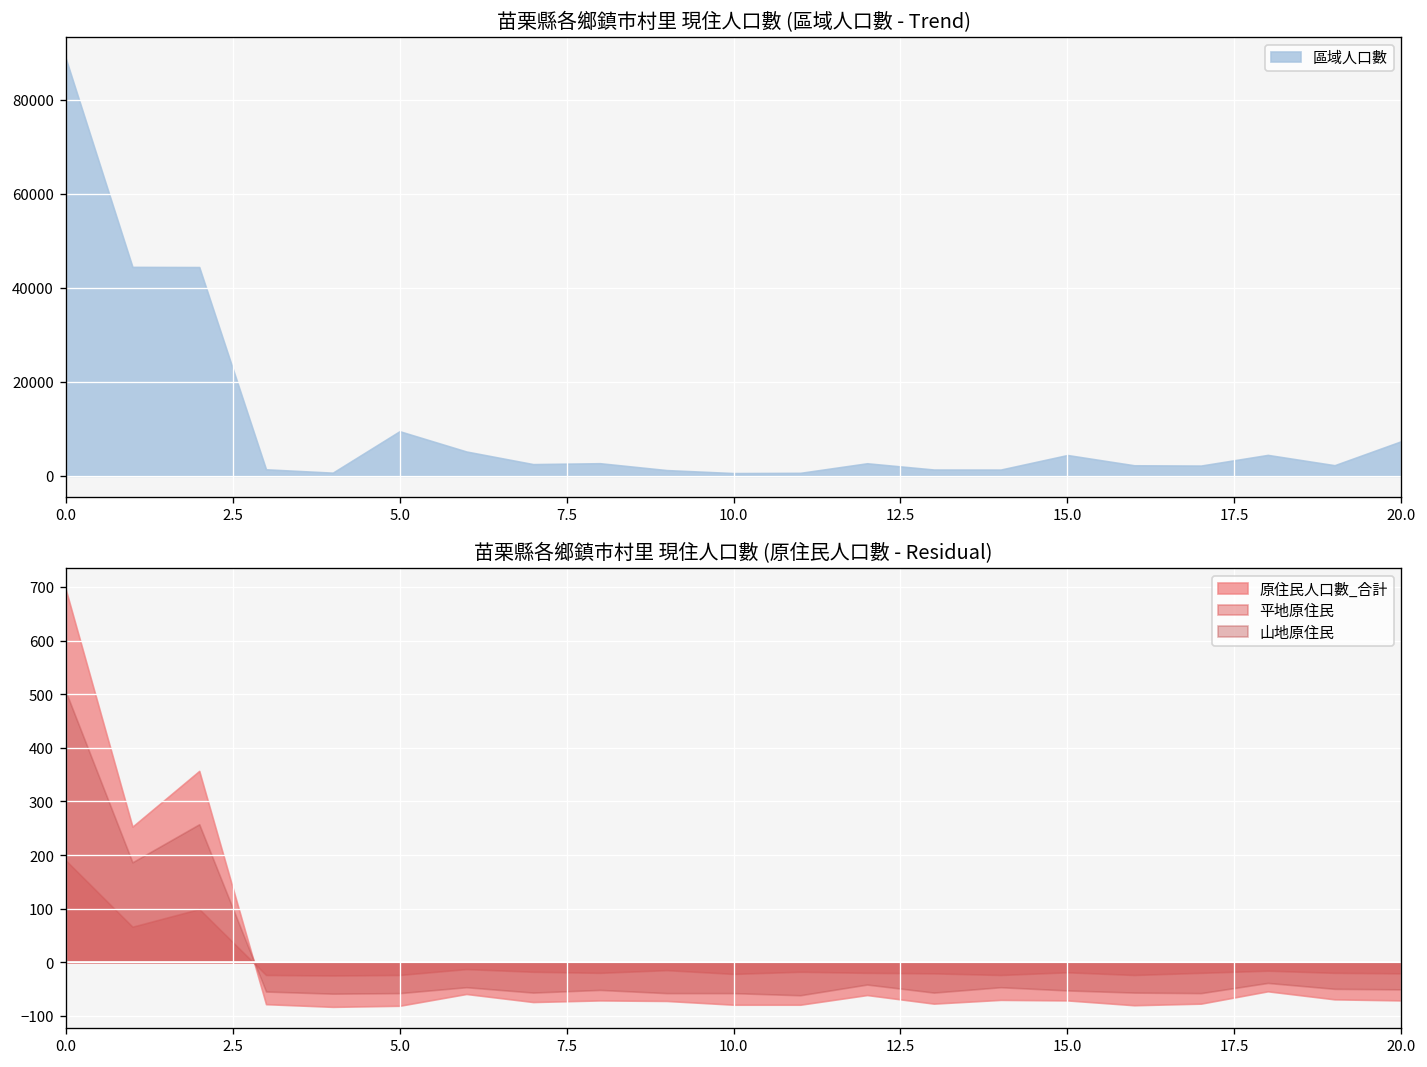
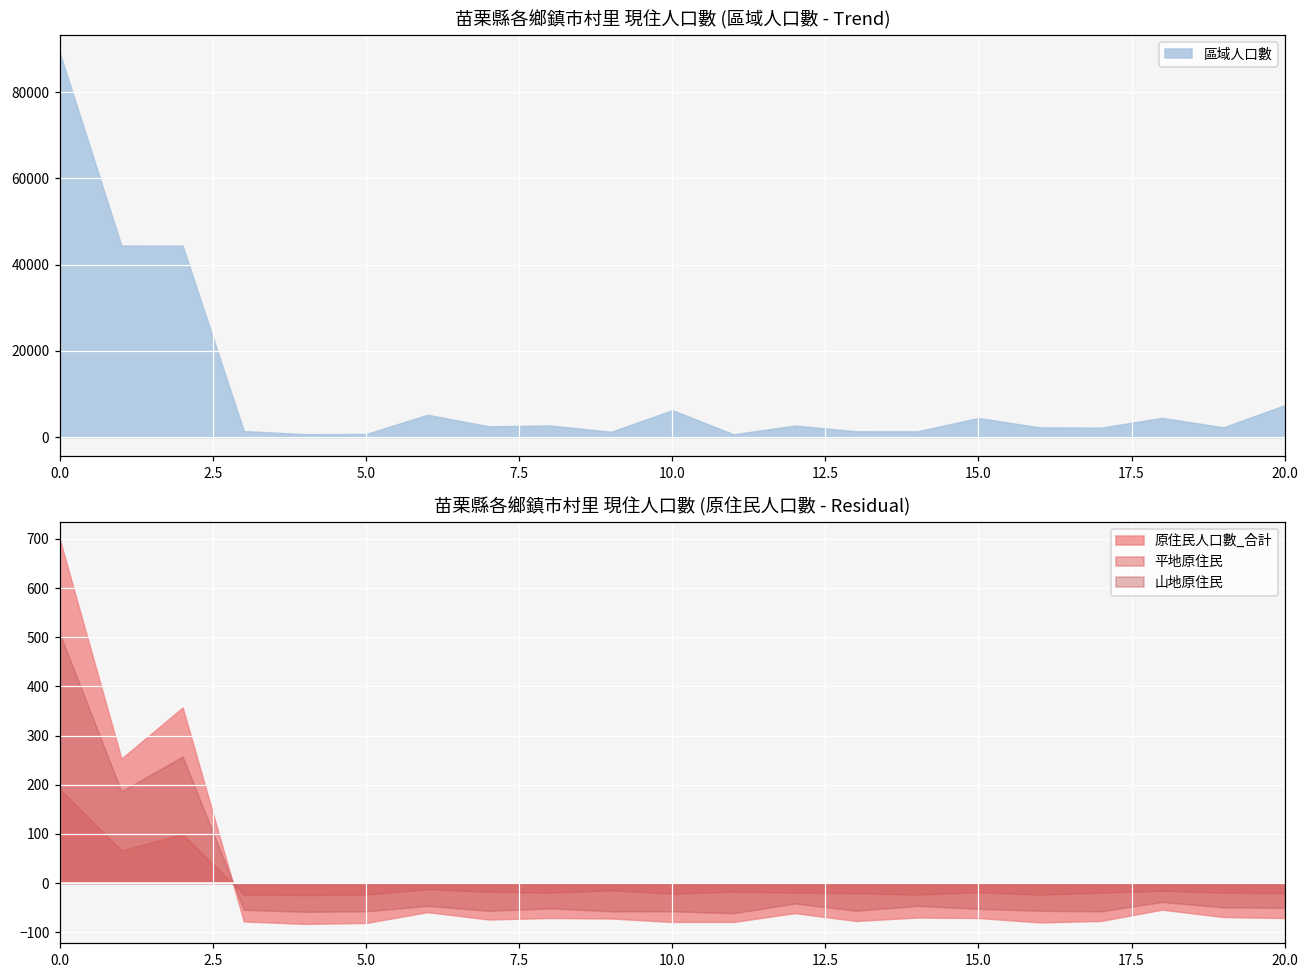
苗栗縣各鄉鎮市村里 現住人口數 (區域人口數 - Trend), 5.0: 9000 -> 1000
苗栗縣各鄉鎮市村里 現住人口數 (區域人口數 - Trend), 10.0: 1000 -> 6000
